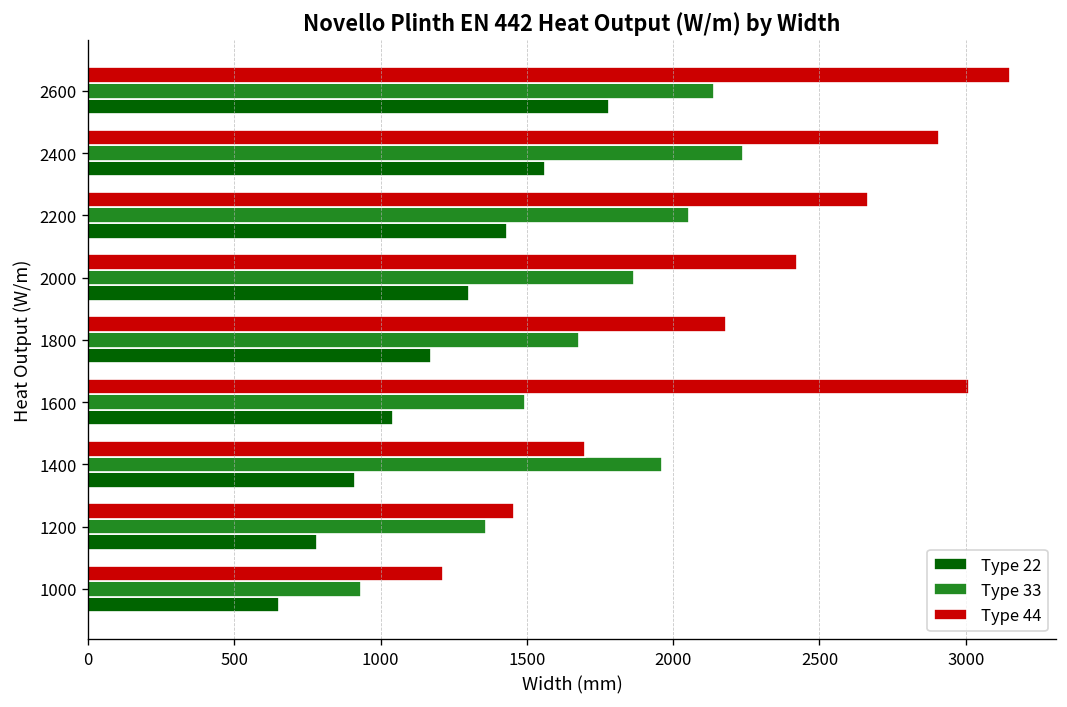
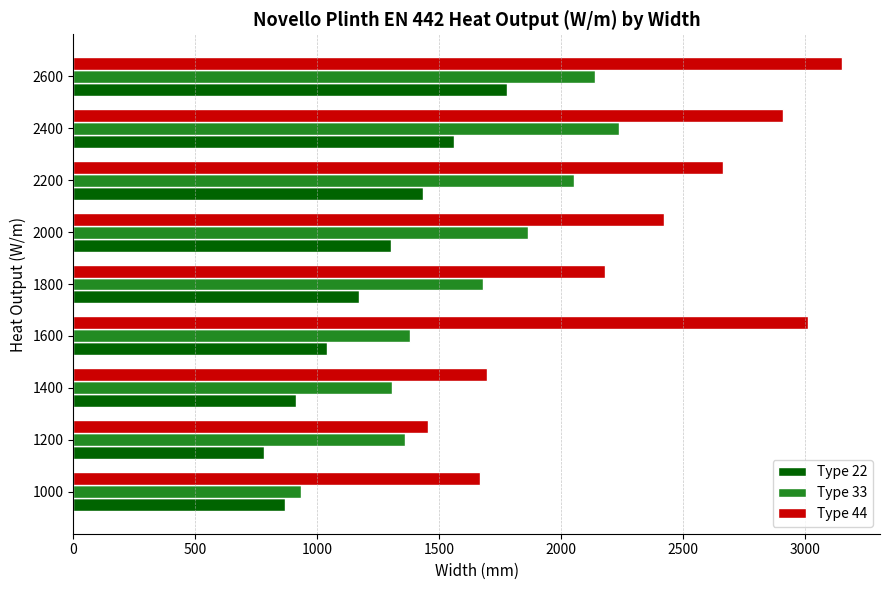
Type 33, 1600: 1490 -> 1380
Type 33, 1400: 1960 -> 1310
Type 44, 1000: 1210 -> 1670
Type 22, 1000: 650 -> 870
